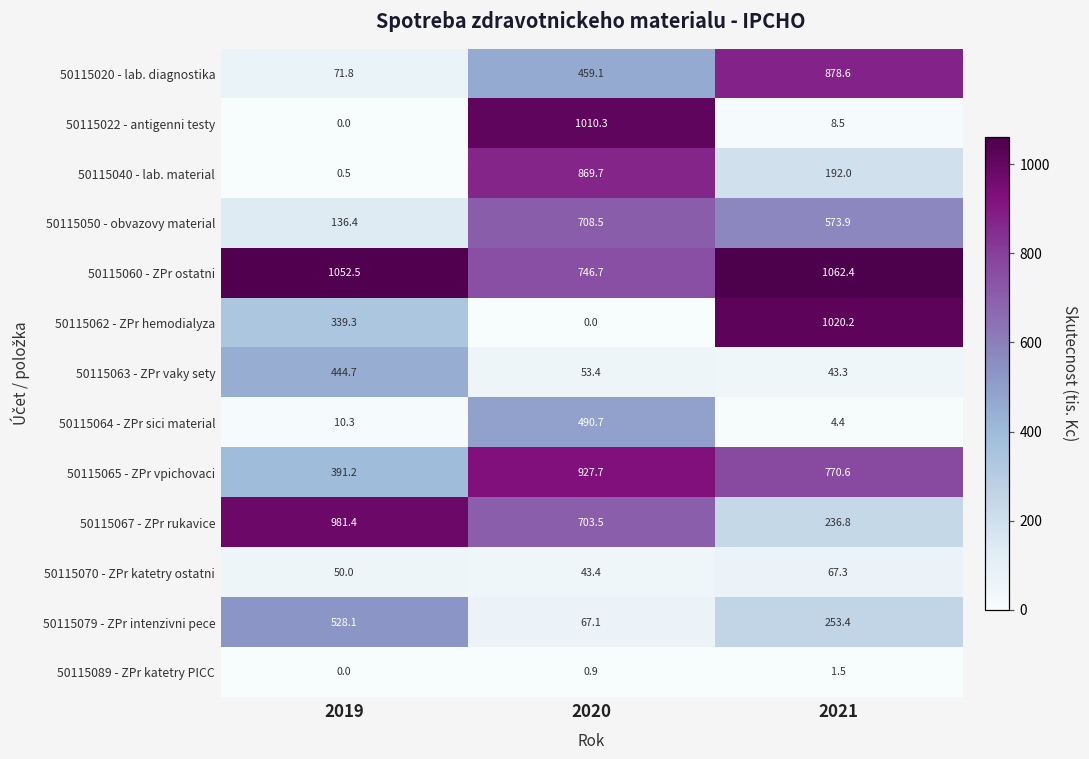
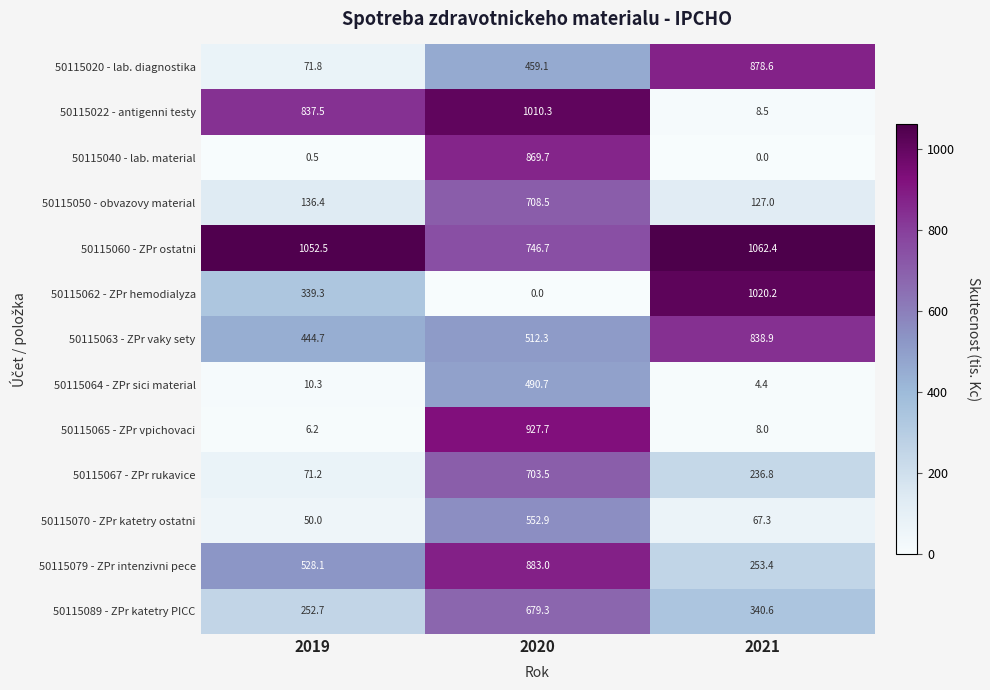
50115022 - antigenni testy, 2019: 0.0 -> 837.5
50115040 - lab. material, 2021: 192.0 -> 0.0
50115050 - obvazovy material, 2021: 573.9 -> 127.0
50115063 - ZPr vaky sety, 2020: 53.4 -> 512.3
50115063 - ZPr vaky sety, 2021: 43.3 -> 838.9
50115065 - ZPr vpichovaci, 2019: 391.2 -> 6.2
50115065 - ZPr vpichovaci, 2021: 770.6 -> 8.0
50115067 - ZPr rukavice, 2019: 981.4 -> 71.2
50115070 - ZPr katetry ostatni, 2020: 43.4 -> 552.9
50115079 - ZPr intenzivni pece, 2020: 67.1 -> 883.0
50115089 - ZPr katetry PICC, 2019: 0.0 -> 252.7
50115089 - ZPr katetry PICC, 2020: 0.9 -> 679.3
50115089 - ZPr katetry PICC, 2021: 1.5 -> 340.6
